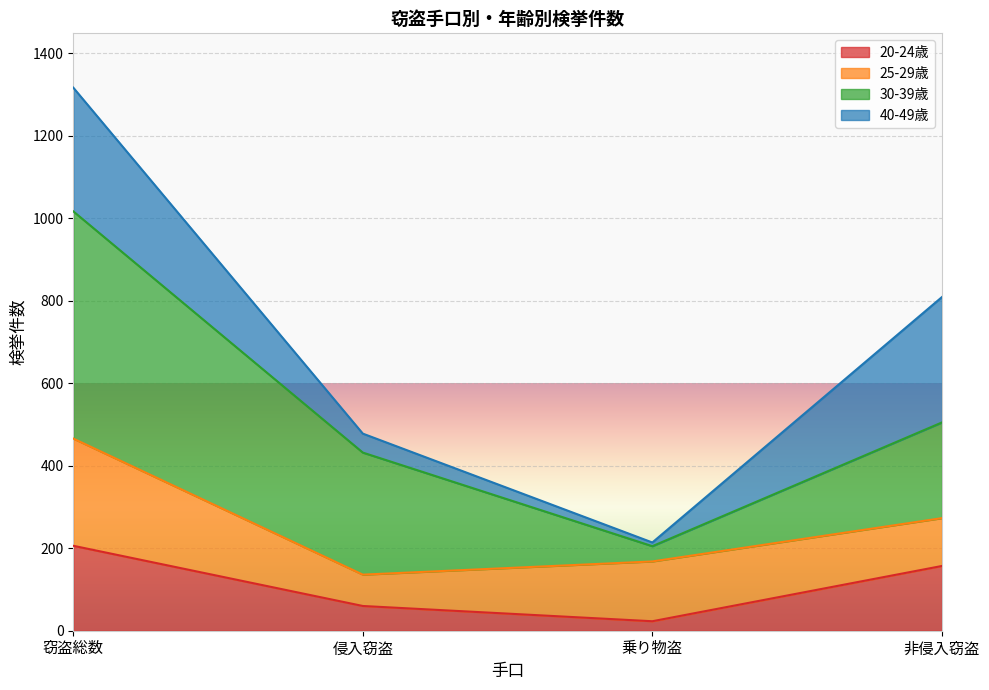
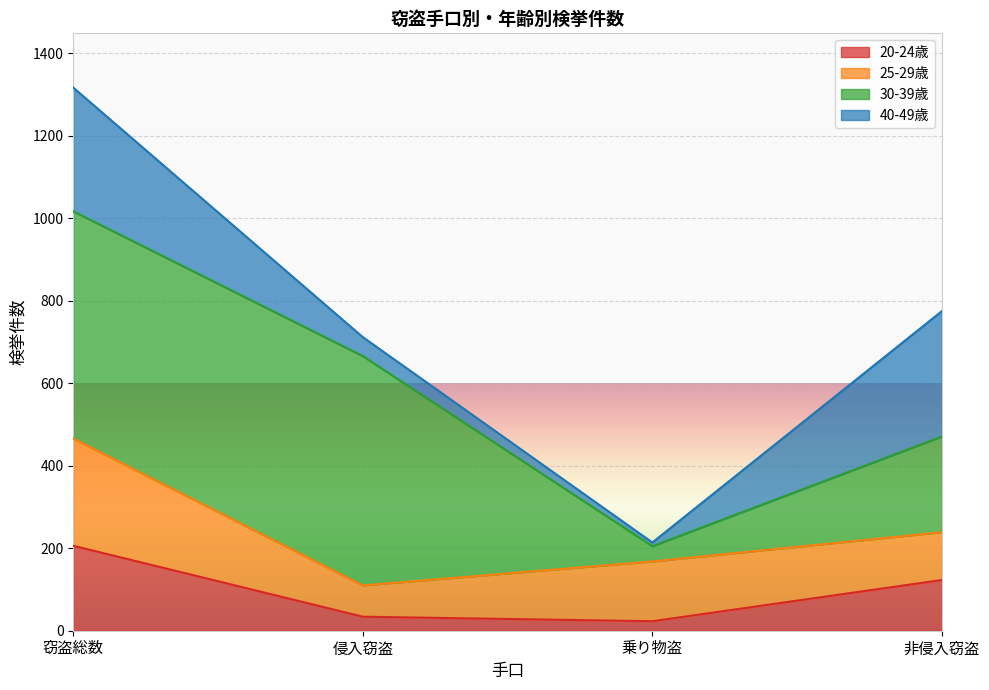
20-24歳, 侵入窃盗: 60 -> 30
30-39歳, 侵入窃盗: 300 -> 560
20-24歳, 非侵入窃盗: 160 -> 120
